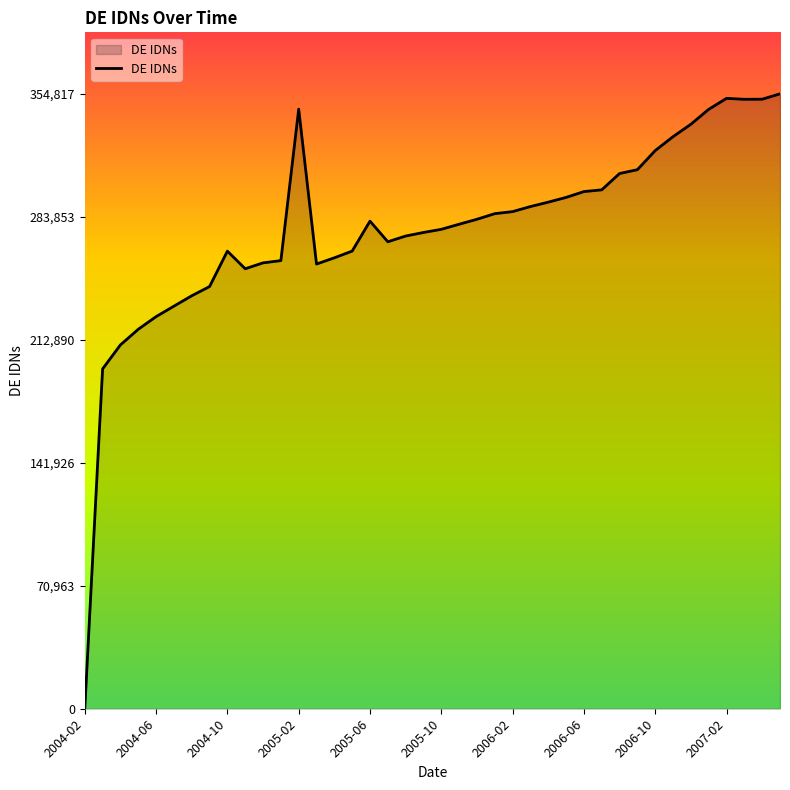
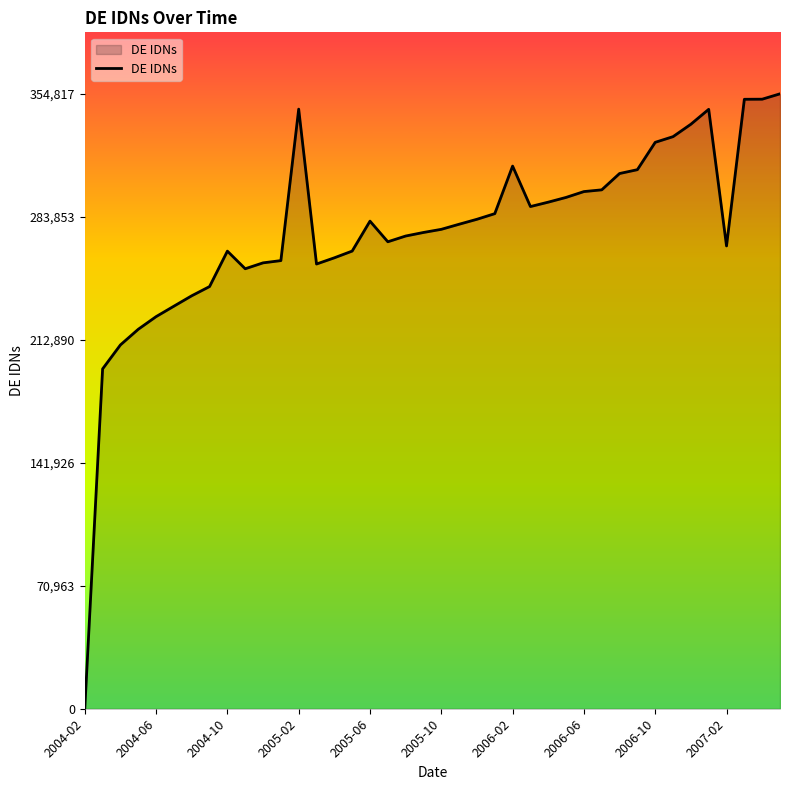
2006-02: 287,000 -> 313,000
2006-10: 322,000 -> 327,000
2007-02: 352,000 -> 267,000
